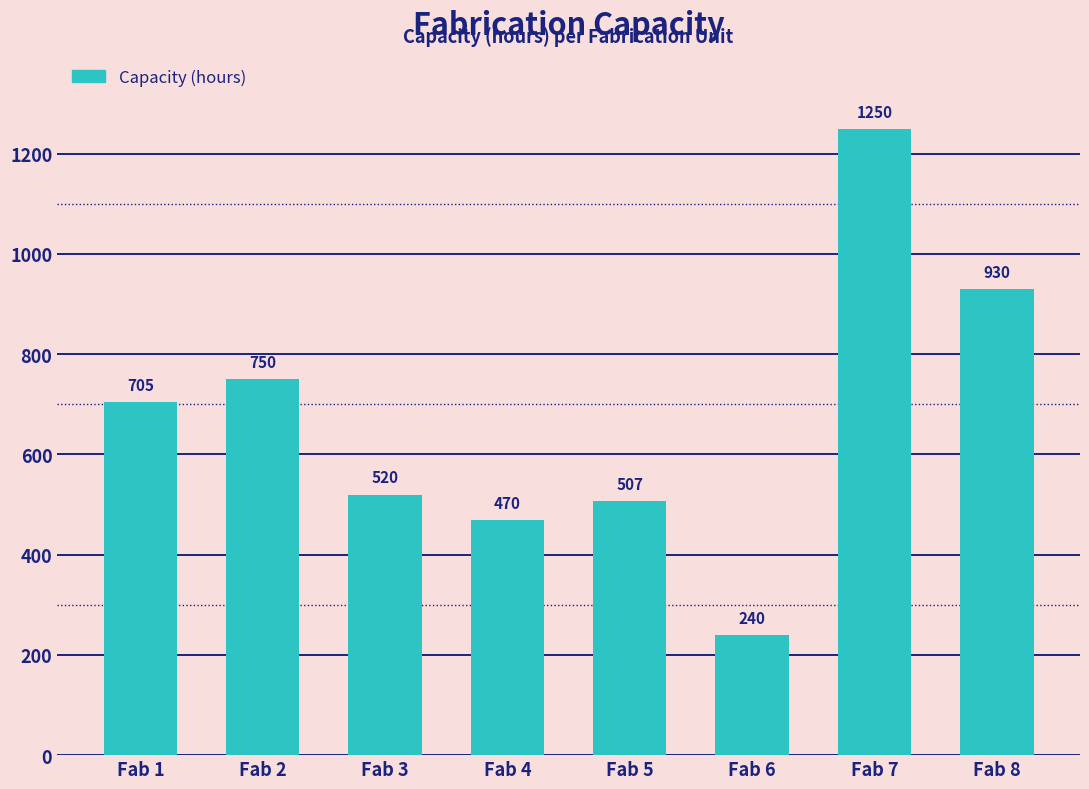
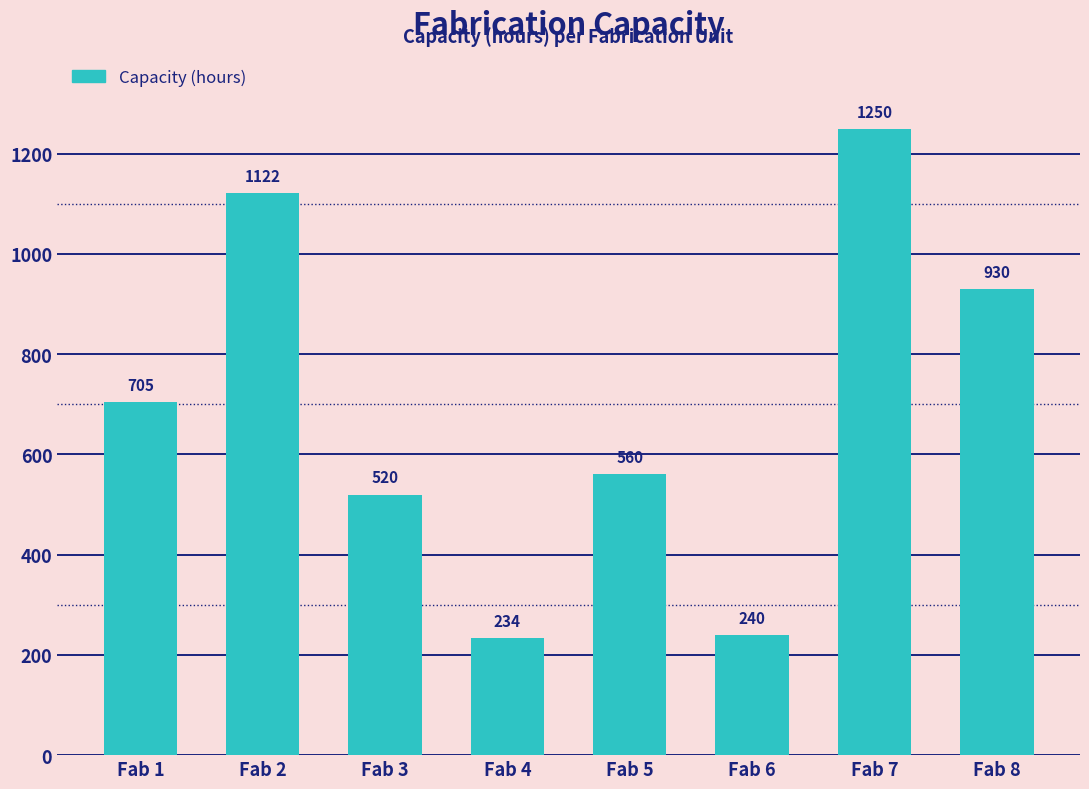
Fab 2: 750 -> 1122
Fab 4: 470 -> 234
Fab 5: 507 -> 560
